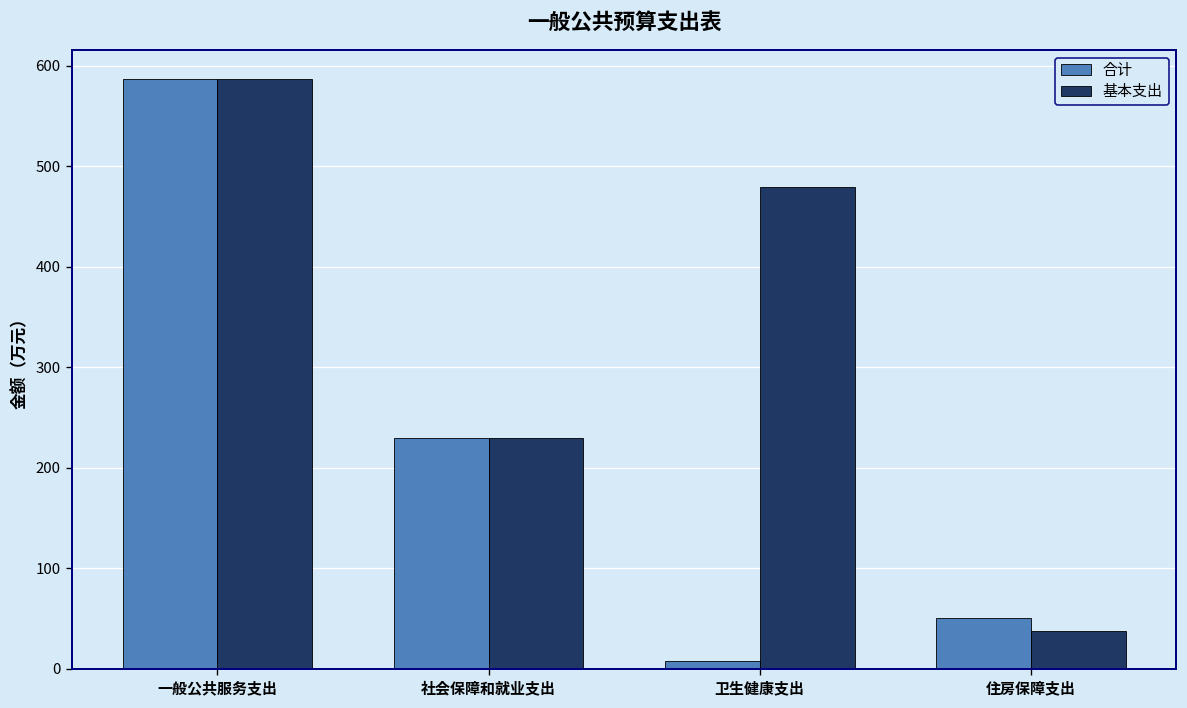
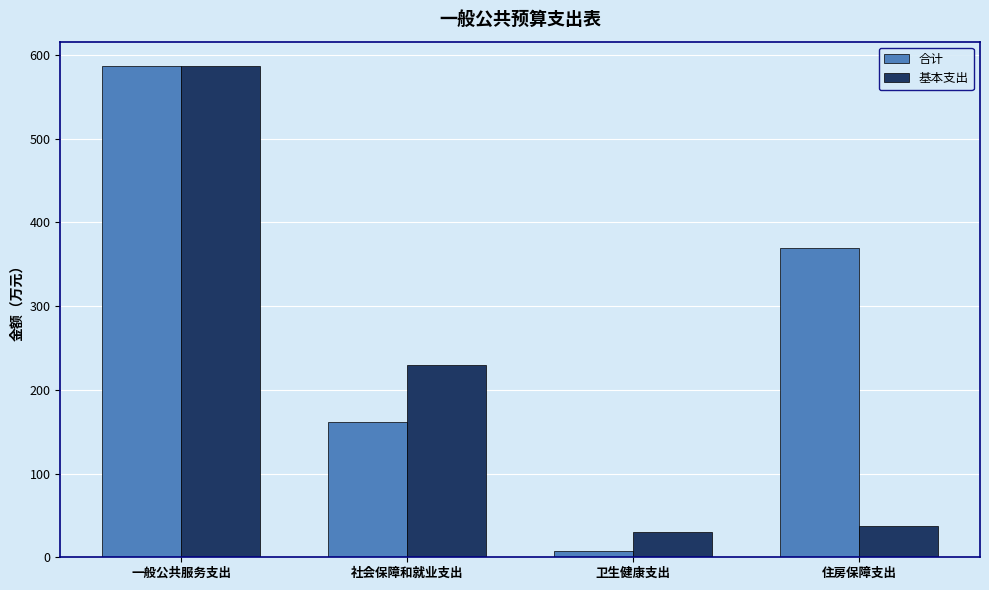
合计, 社会保障和就业支出: 230 -> 160
基本支出, 卫生健康支出: 480 -> 30
合计, 住房保障支出: 50 -> 370
